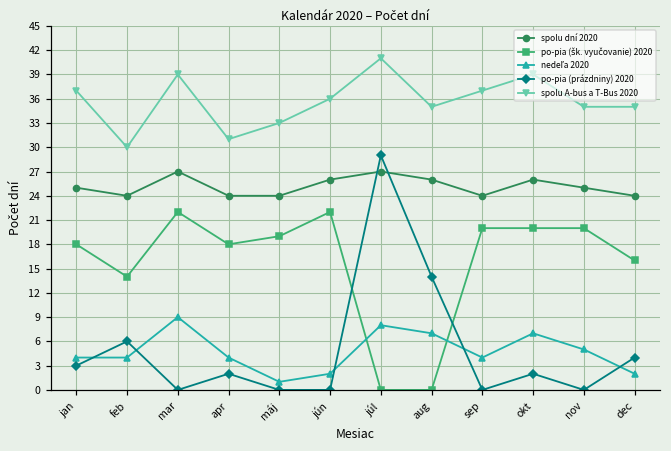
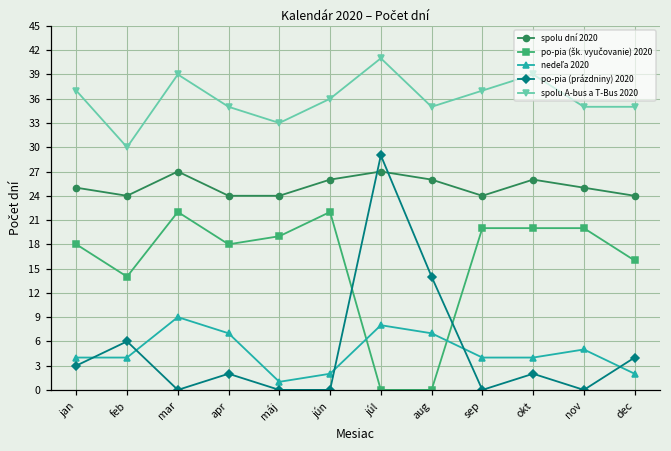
nedeľa 2020, apr: 4 -> 7
spolu A-bus a T-Bus 2020, apr: 31 -> 35
nedeľa 2020, okt: 7 -> 4
